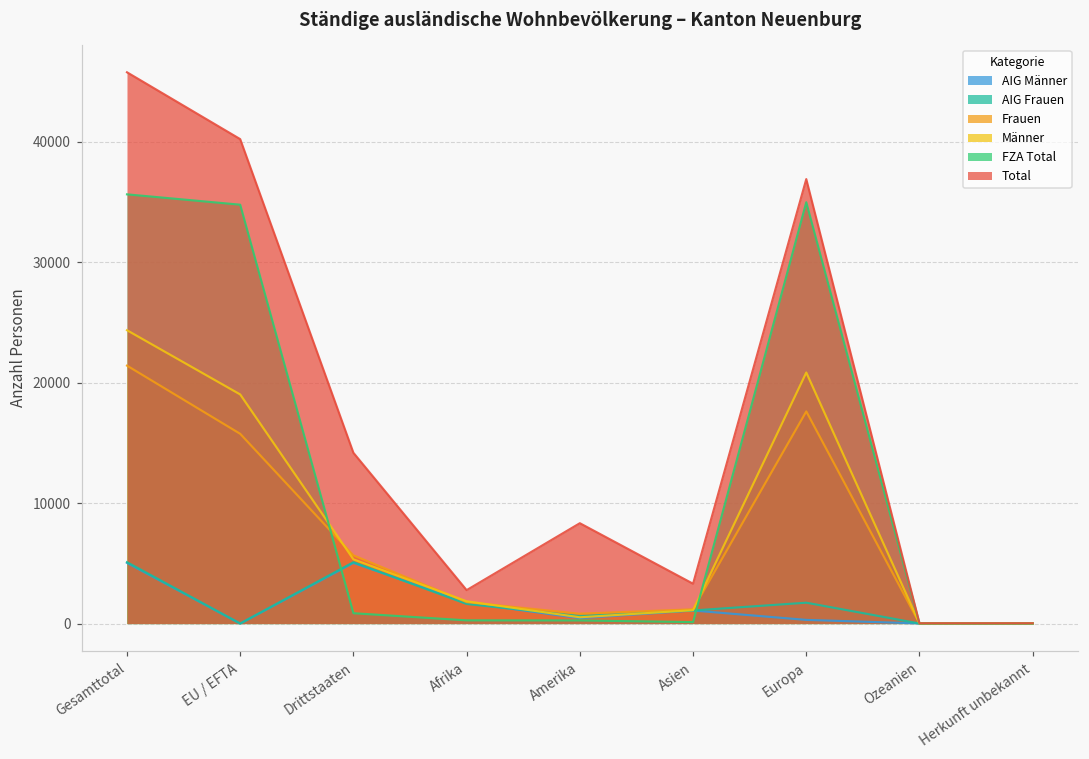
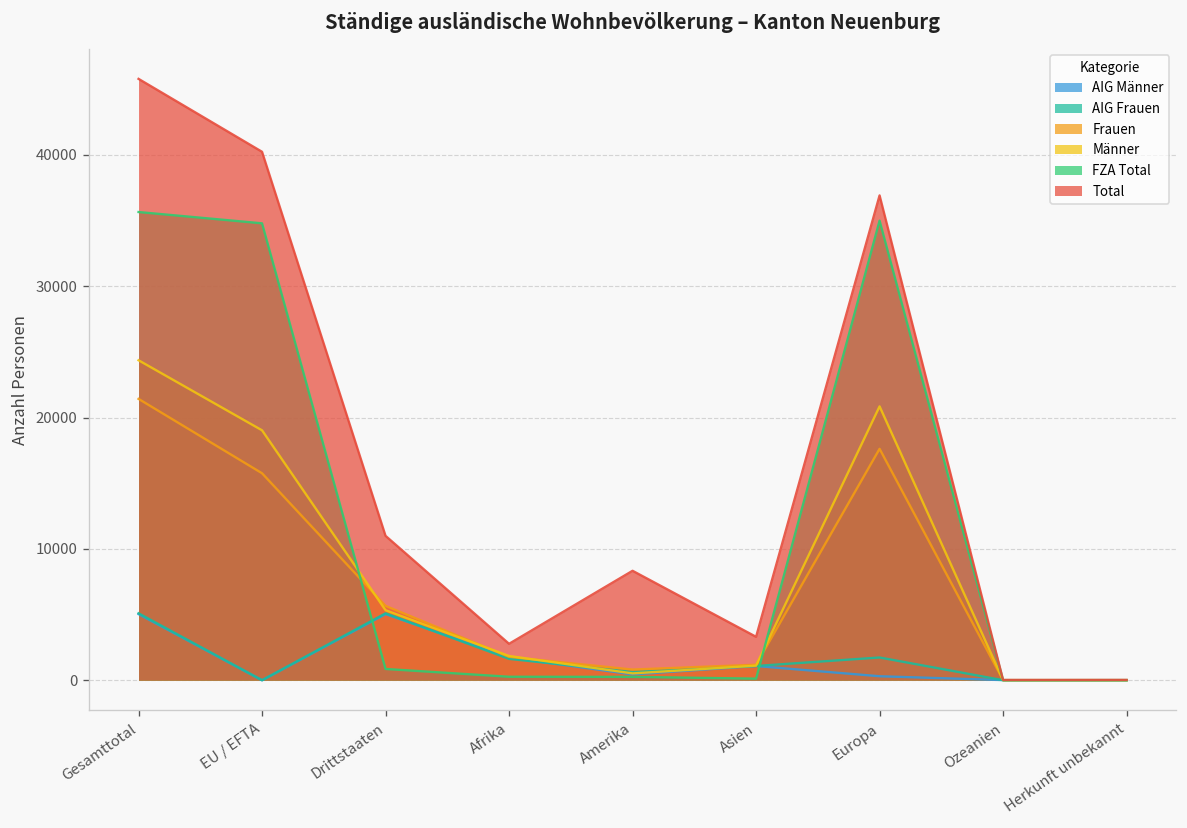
Total, Drittstaaten: 14200 -> 11000
